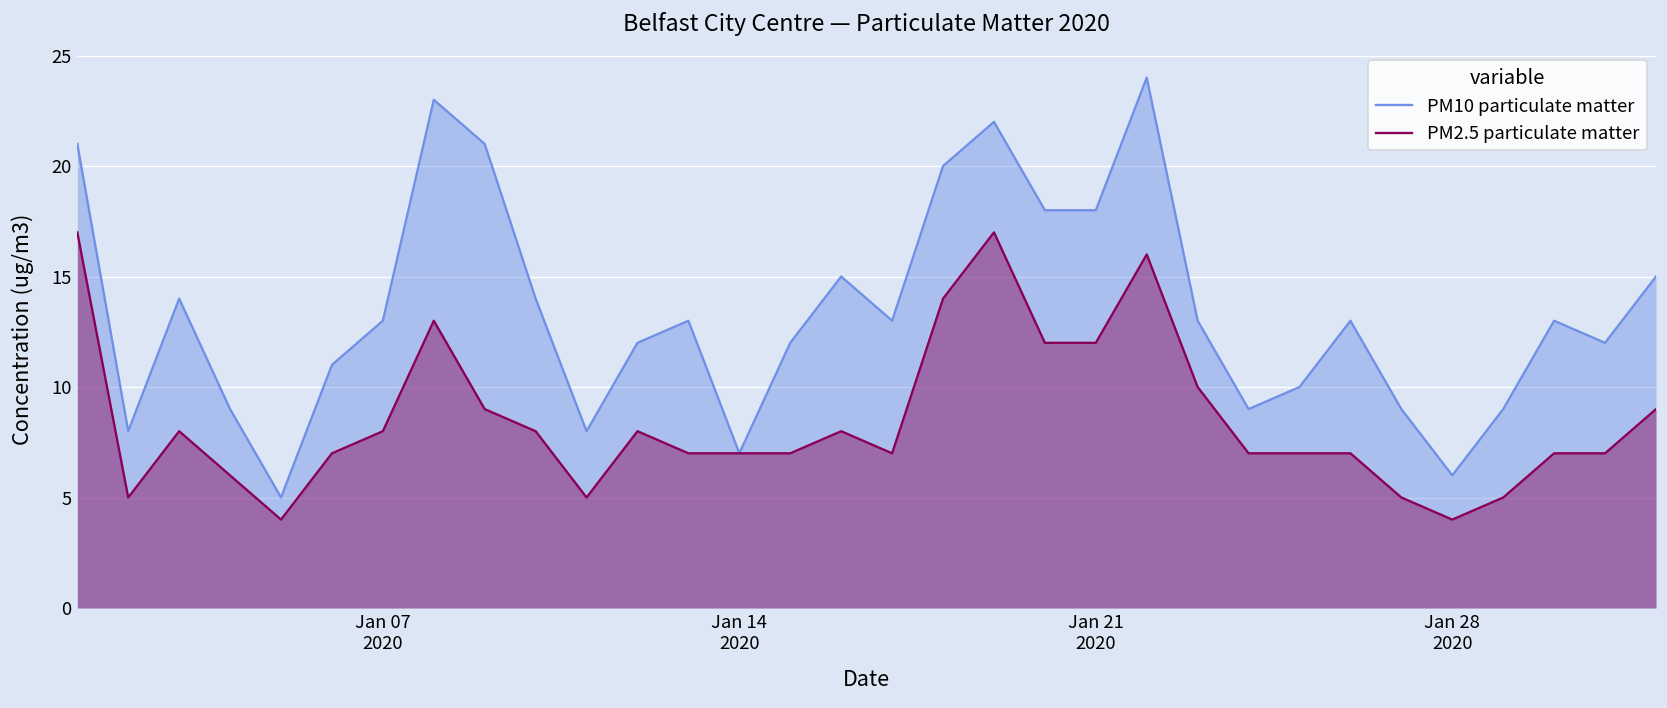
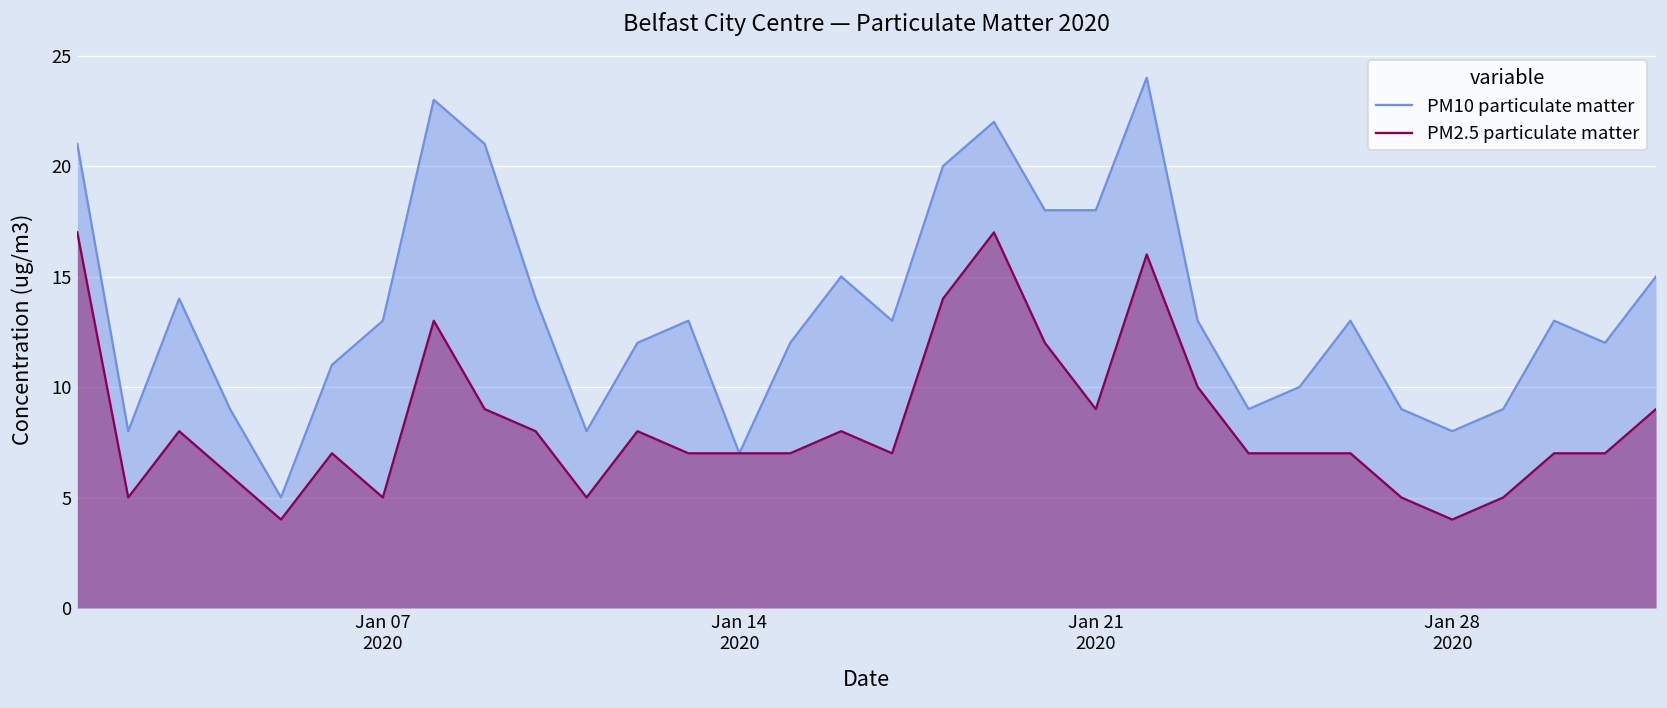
PM2.5 particulate matter, Jan 07 2020: 8 -> 5
PM2.5 particulate matter, Jan 21 2020: 12 -> 9
PM10 particulate matter, Jan 28 2020: 6 -> 8
